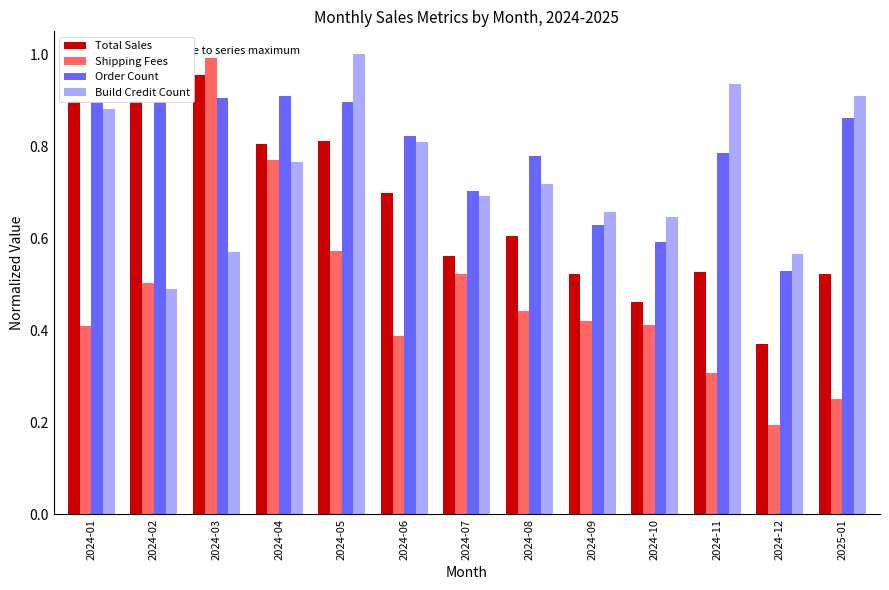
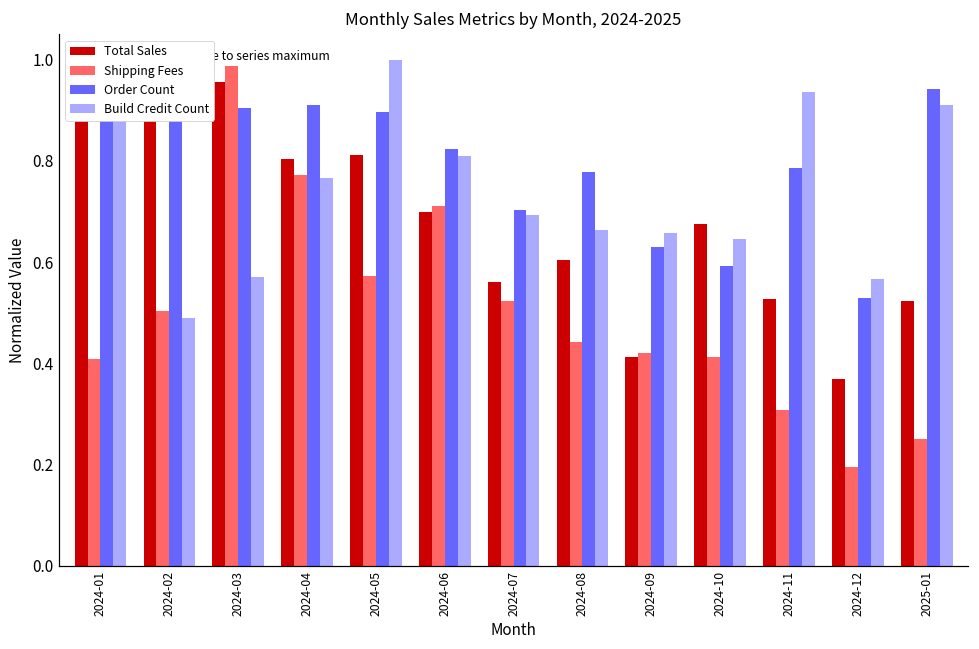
Shipping Fees, 2024-06: 0.39 -> 0.71
Build Credit Count, 2024-08: 0.72 -> 0.66
Total Sales, 2024-09: 0.52 -> 0.41
Total Sales, 2024-10: 0.46 -> 0.68
Order Count, 2025-01: 0.86 -> 0.94
